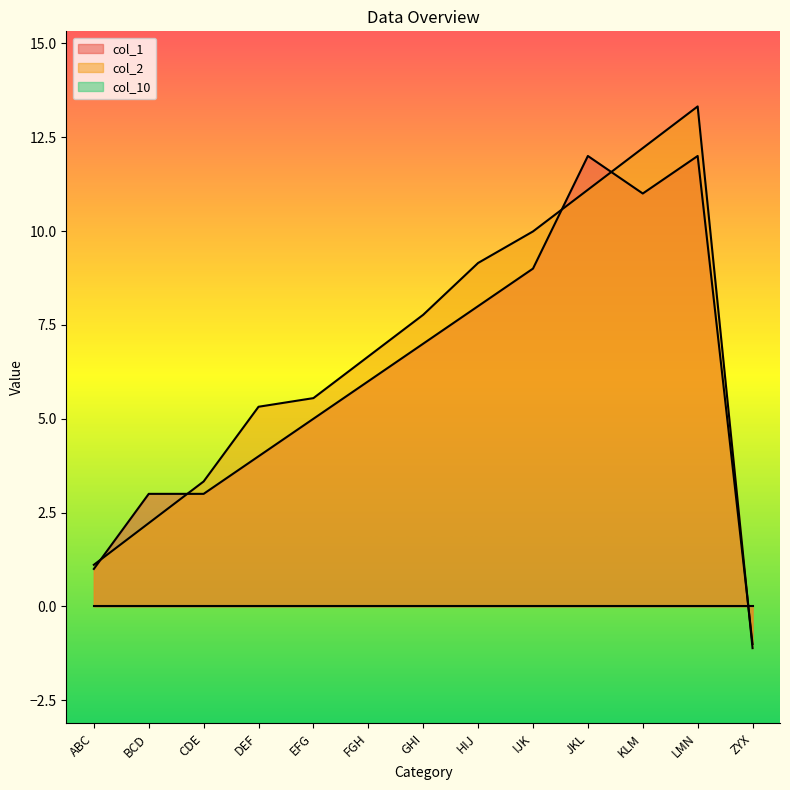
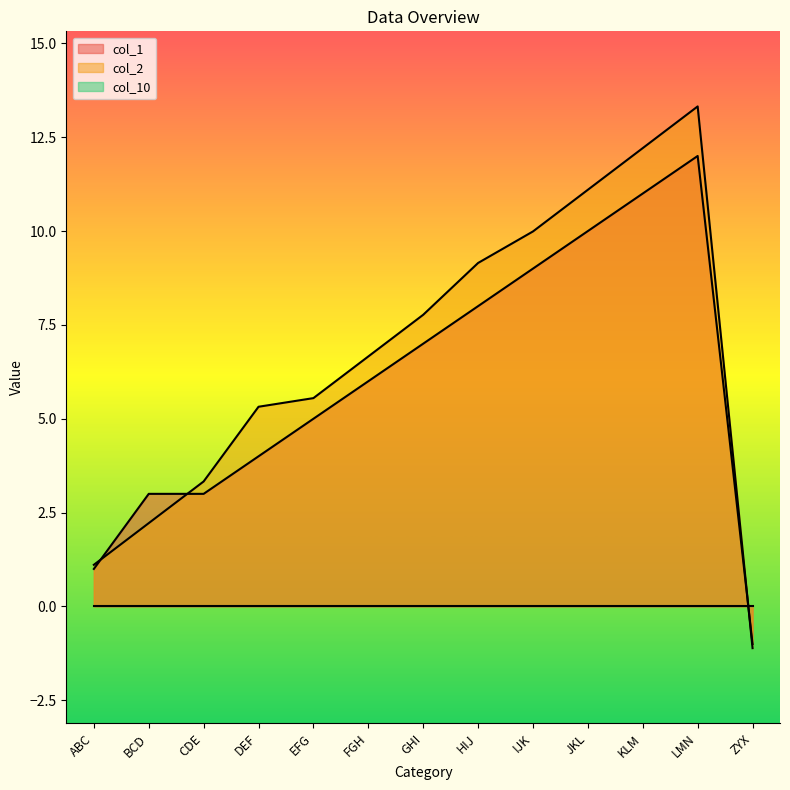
col_1, JKL: 12 -> 10
